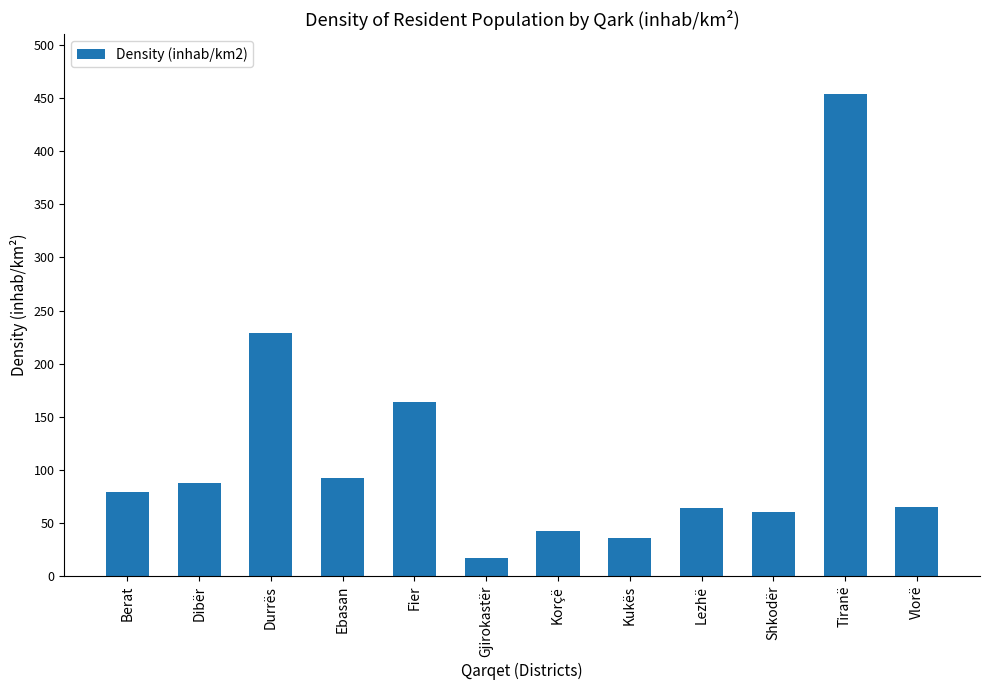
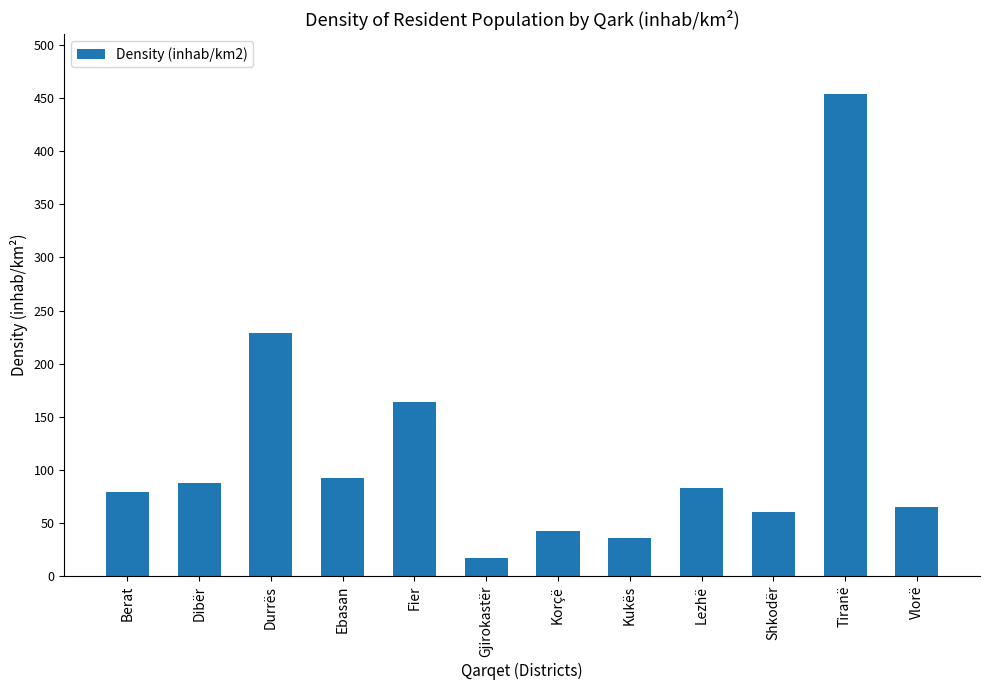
Lezhë: 64 -> 83
